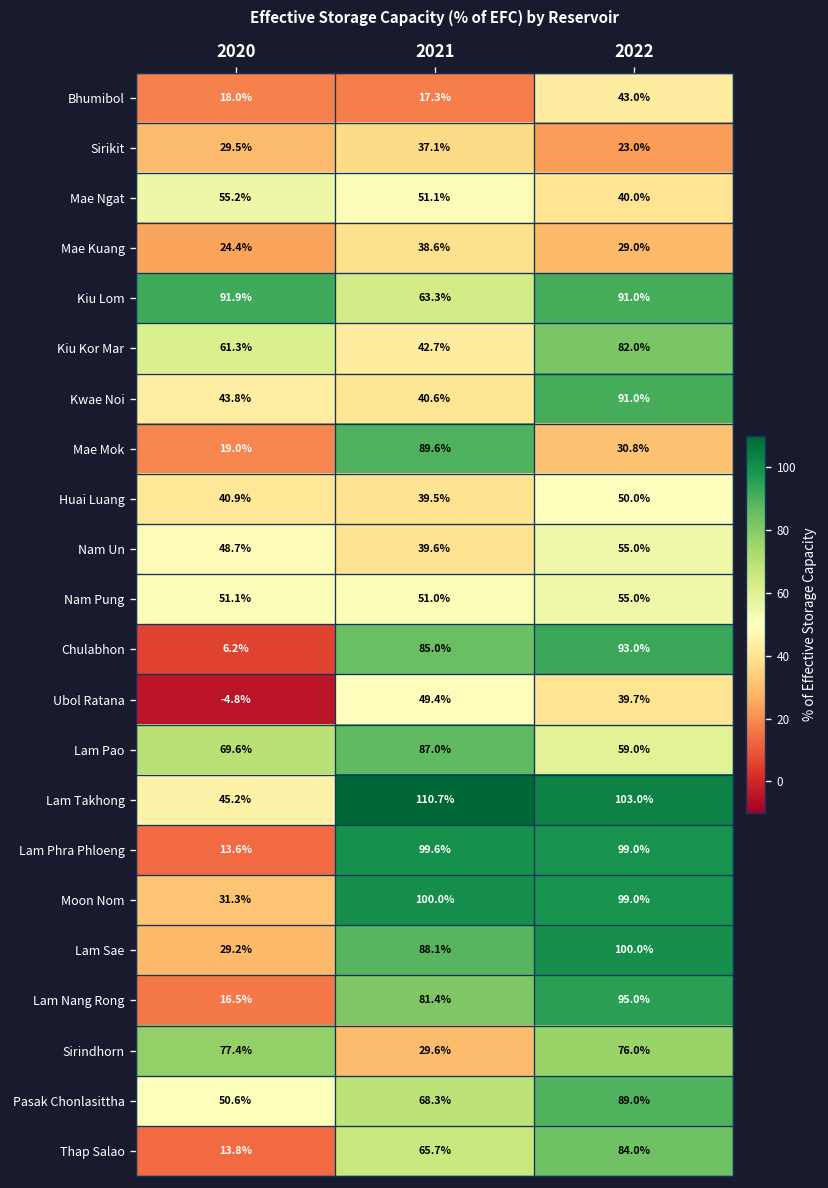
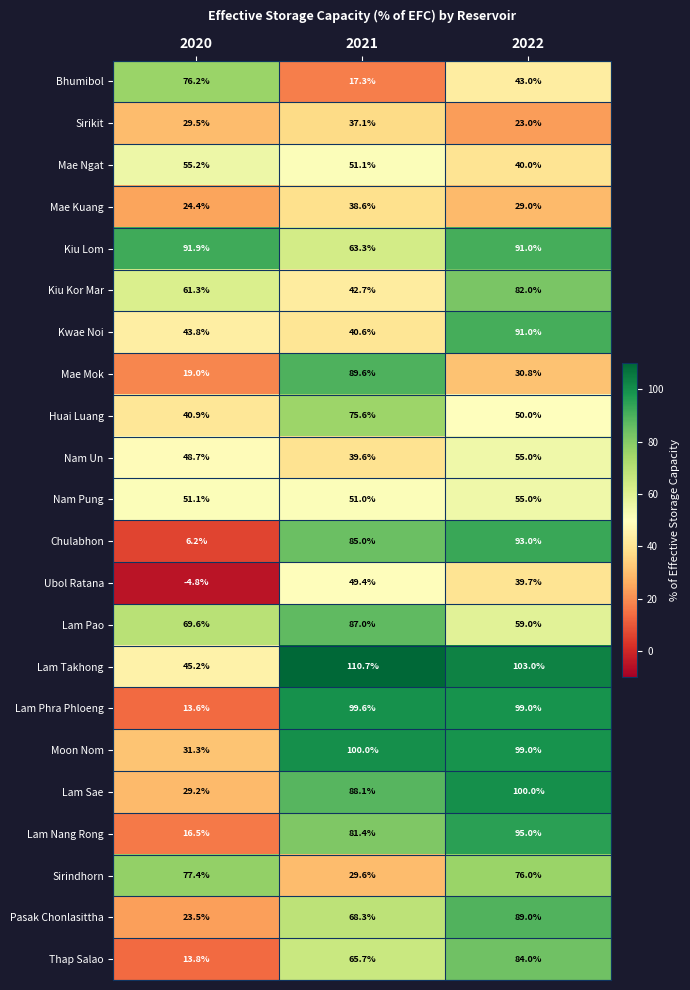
Bhumibol, 2020: 18.0% -> 76.2%
Huai Luang, 2021: 39.5% -> 75.6%
Pasak Chonlasittha, 2020: 50.6% -> 23.5%
